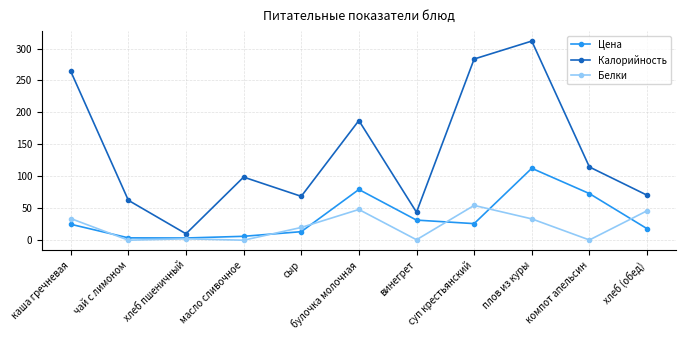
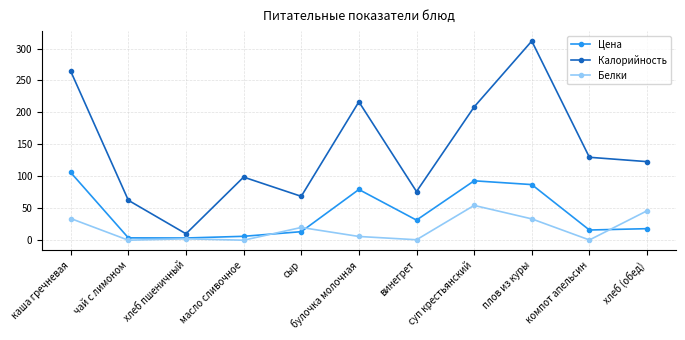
Цена, каша гречневая: 30 -> 110
Калорийность, булочка молочная: 190 -> 220
Белки, булочка молочная: 50 -> 10
Калорийность, винегрет: 40 -> 80
Цена, суп крестьянский: 30 -> 90
Калорийность, суп крестьянский: 280 -> 210
Цена, плов из куры: 110 -> 90
Цена, компот апельсин: 70 -> 20
Калорийность, компот апельсин: 110 -> 130
Калорийность, хлеб (обед): 70 -> 120
